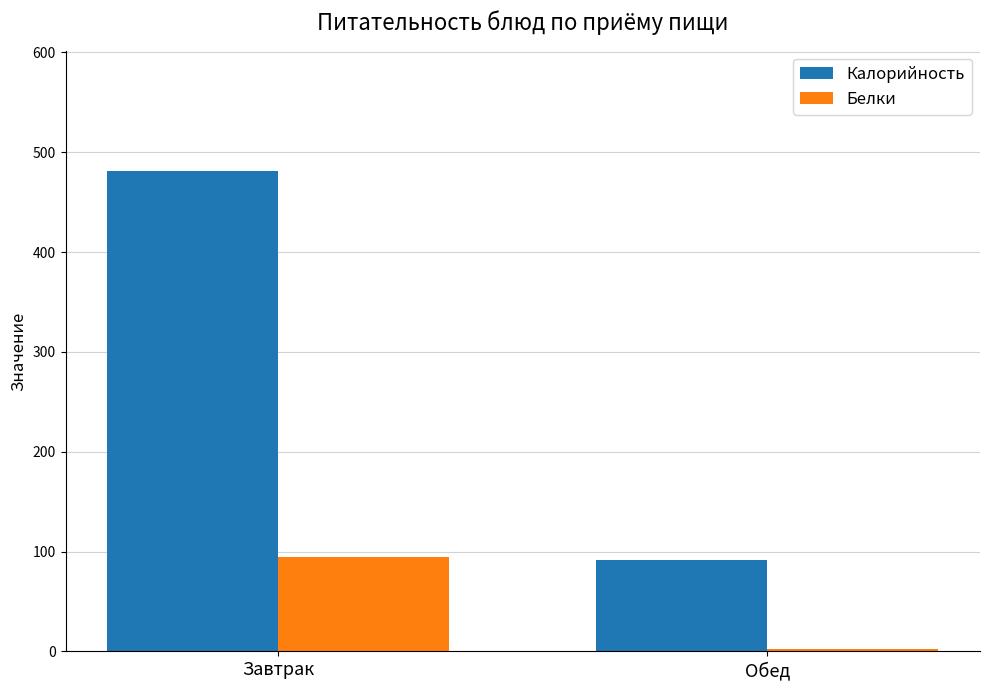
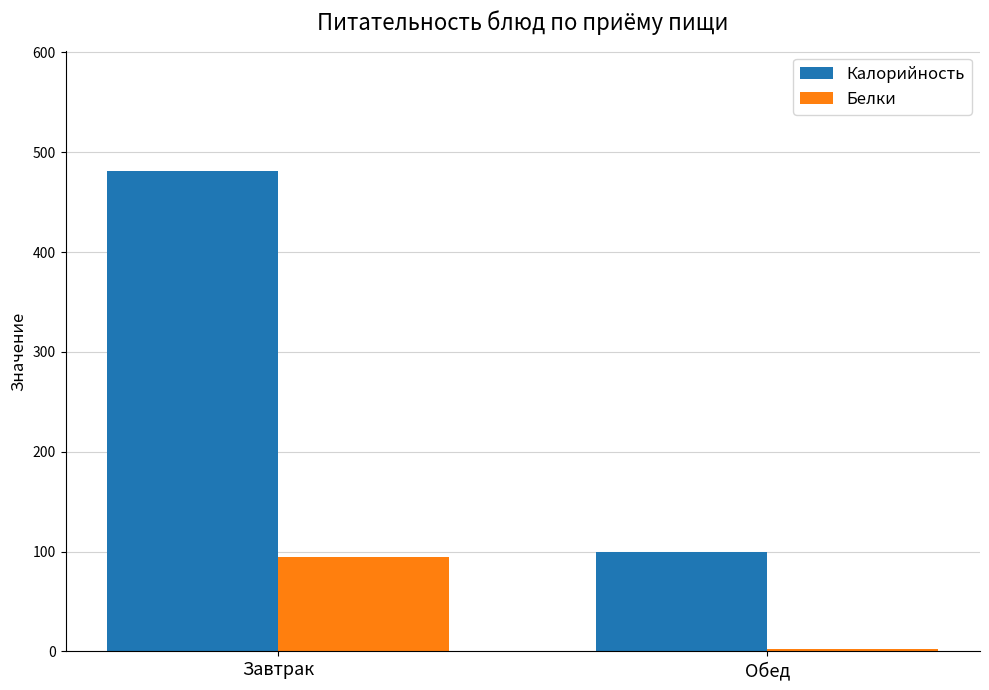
Калорийность, Обед: 90 -> 100
